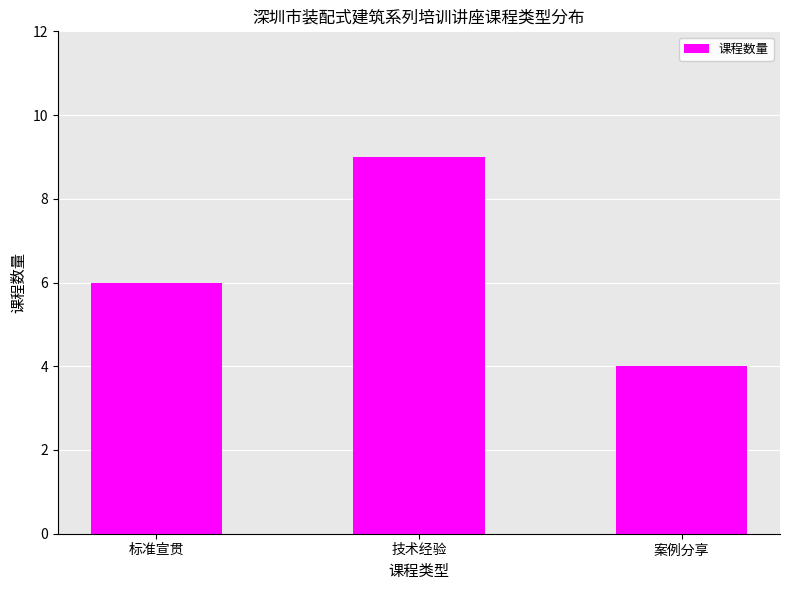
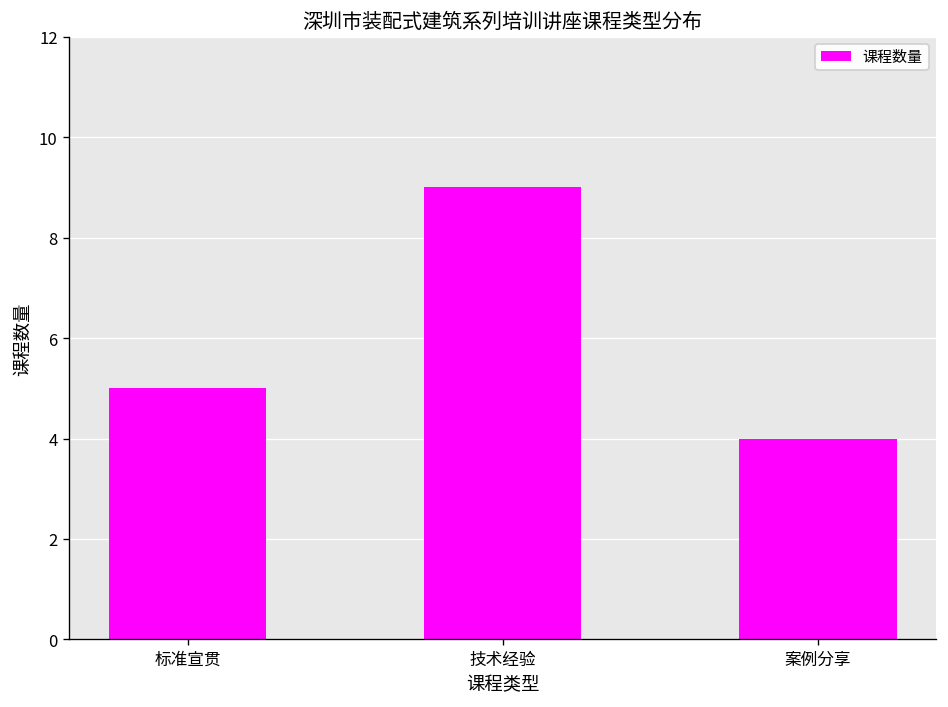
标准宣贯: 6 -> 5
